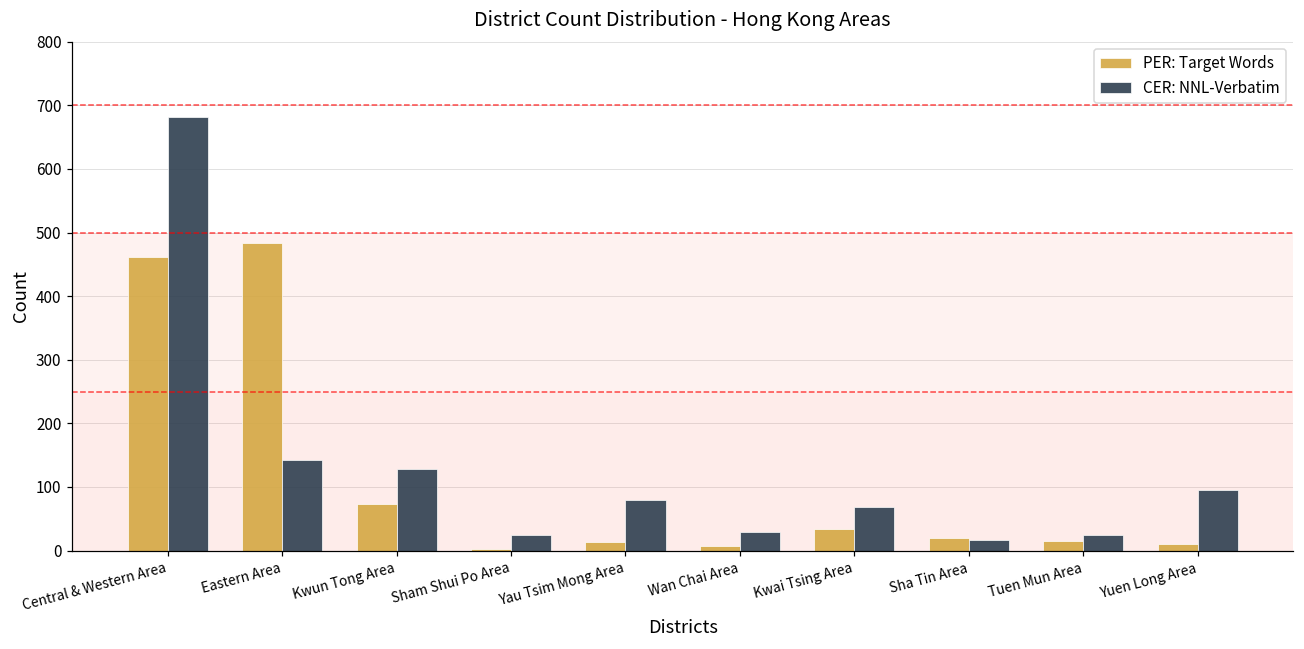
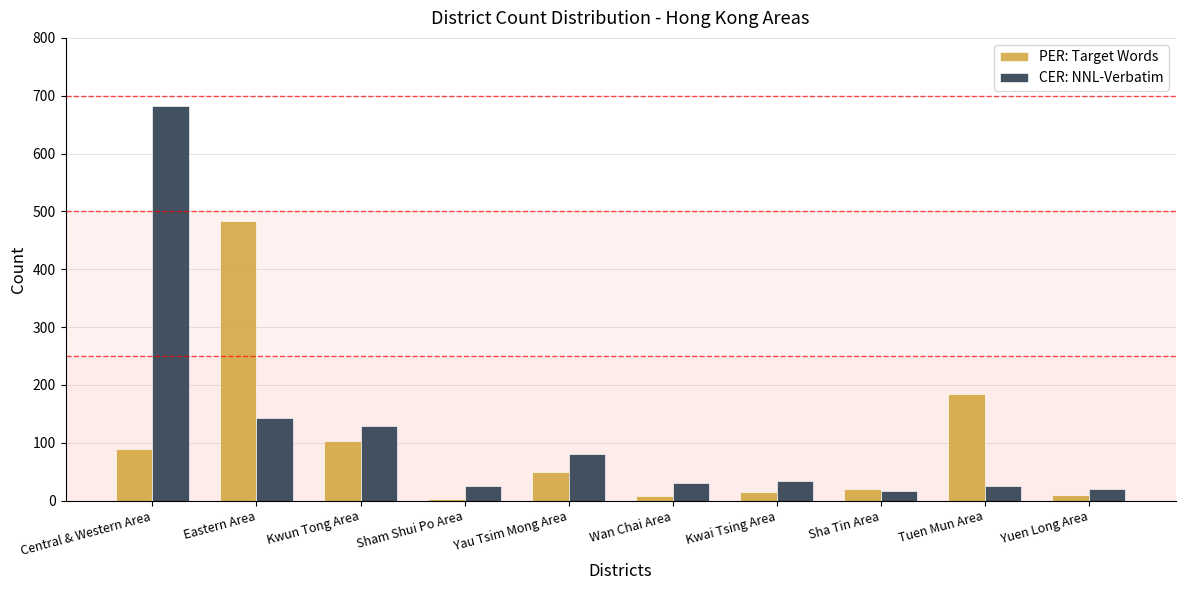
PER: Target Words, Central & Western Area: 460 -> 90
PER: Target Words, Kwun Tong Area: 70 -> 100
PER: Target Words, Yau Tsim Mong Area: 10 -> 50
PER: Target Words, Kwai Tsing Area: 30 -> 10
CER: NNL-Verbatim, Kwai Tsing Area: 70 -> 30
PER: Target Words, Tuen Mun Area: 20 -> 190
CER: NNL-Verbatim, Yuen Long Area: 100 -> 20
